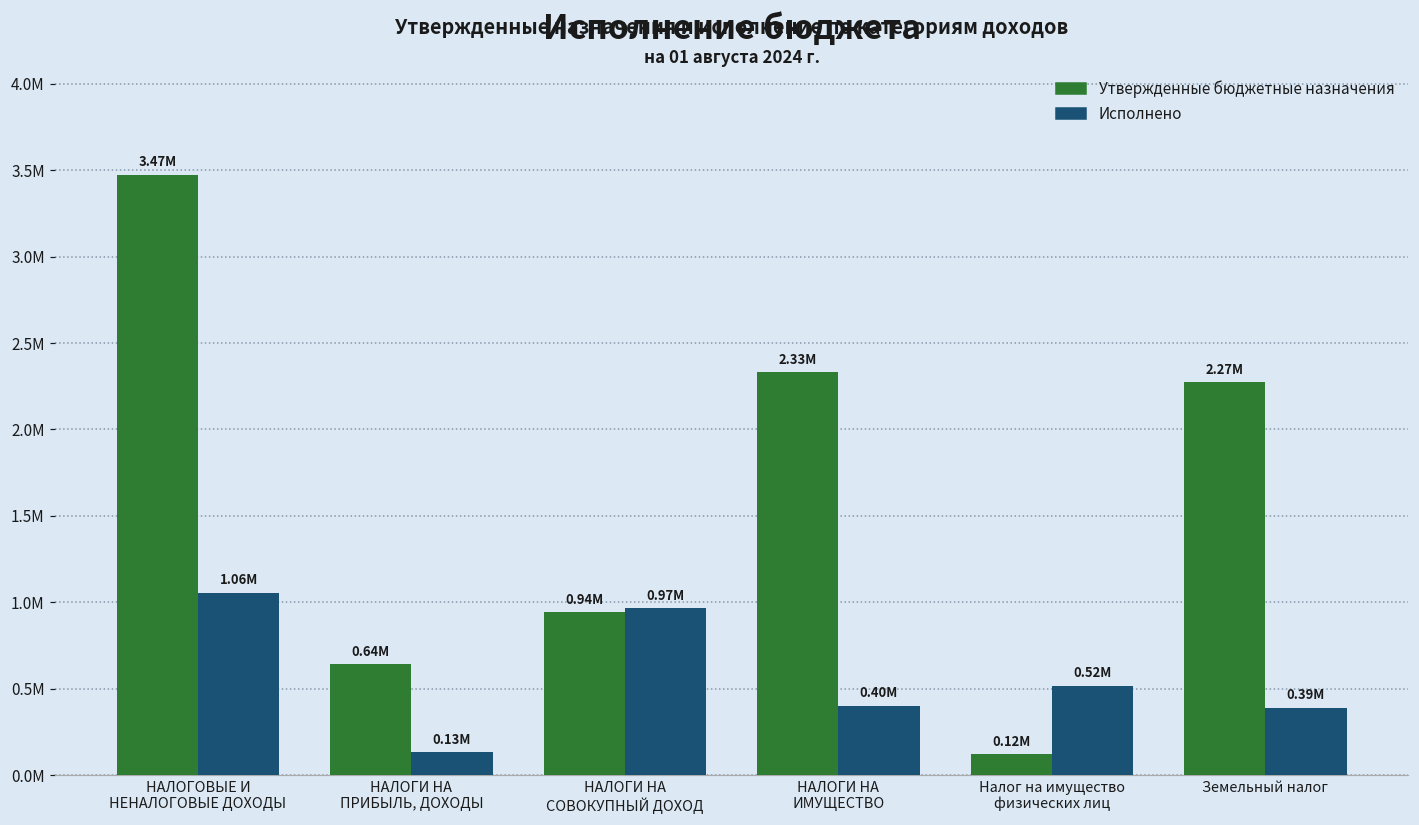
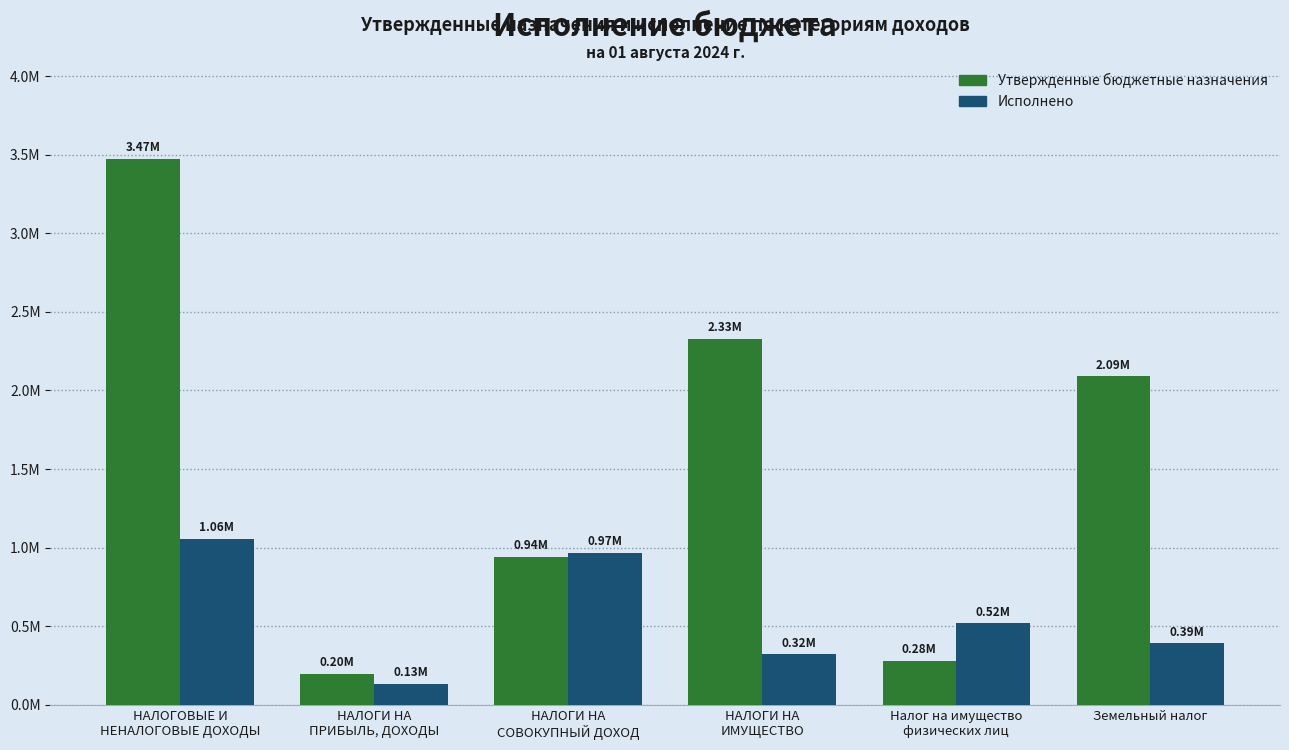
Утвержденные бюджетные назначения, НАЛОГИ НА ПРИБЫЛЬ, ДОХОДЫ: 0.64M -> 0.20M
Исполнено, НАЛОГИ НА ИМУЩЕСТВО: 0.40M -> 0.32M
Утвержденные бюджетные назначения, Налог на имущество физических лиц: 0.12M -> 0.28M
Утвержденные бюджетные назначения, Земельный налог: 2.27M -> 2.09M
